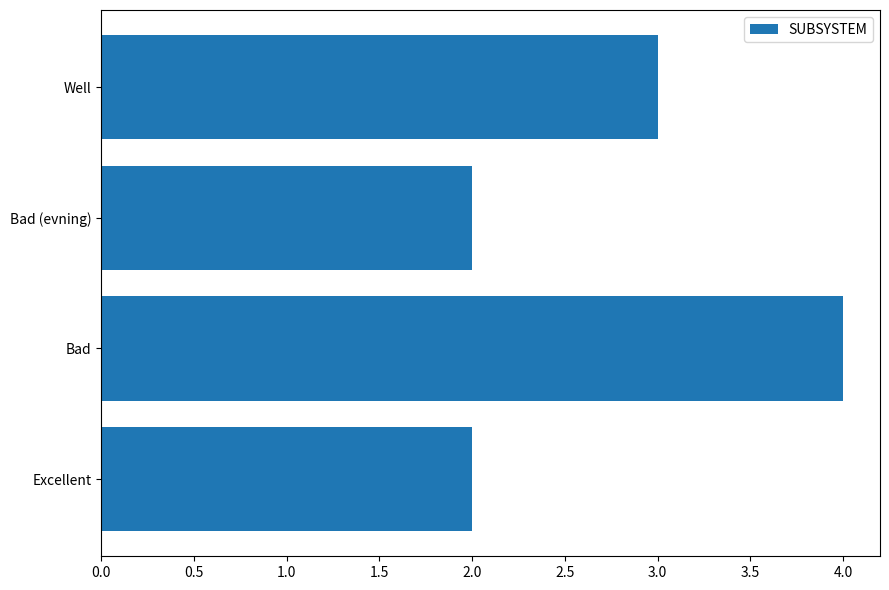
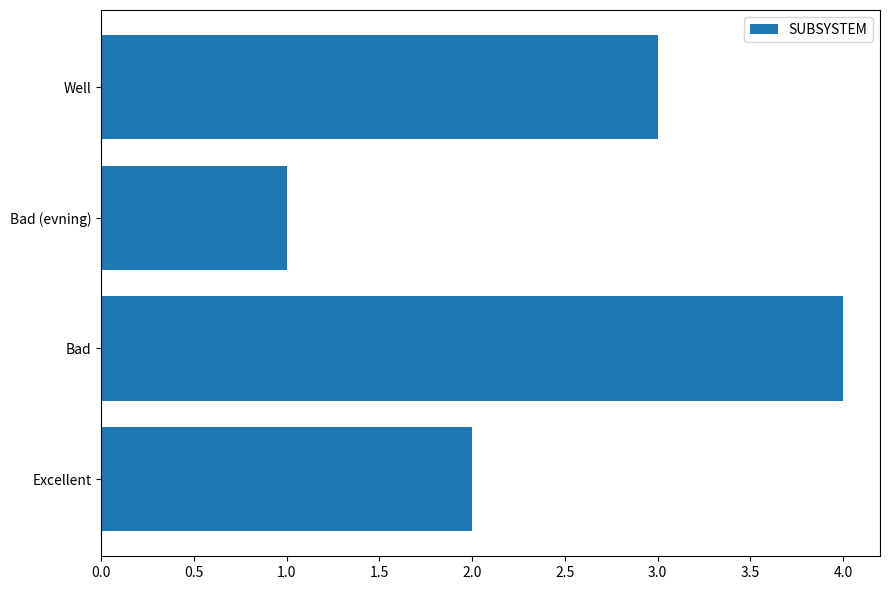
Bad (evning): 2 -> 1
